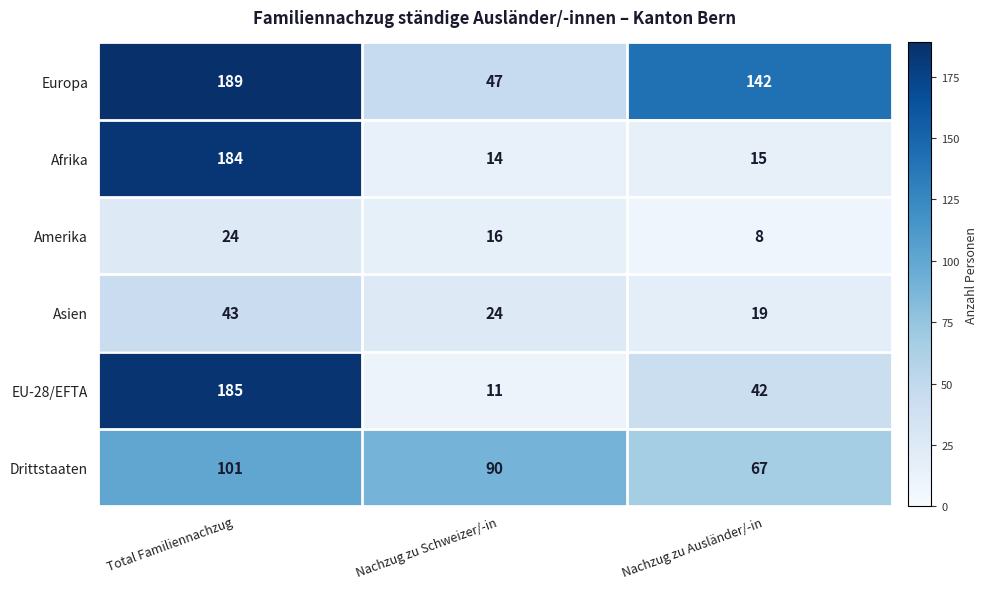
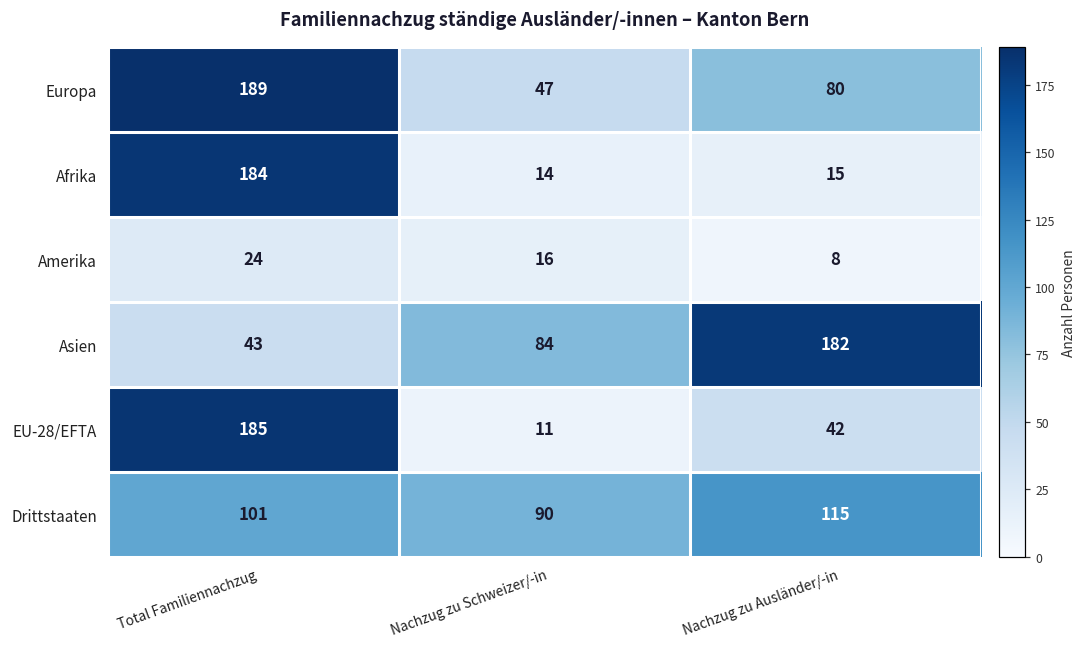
Europa, Nachzug zu Ausländer/-in: 142 -> 80
Asien, Nachzug zu Schweizer/-in: 24 -> 84
Asien, Nachzug zu Ausländer/-in: 19 -> 182
Drittstaaten, Nachzug zu Ausländer/-in: 67 -> 115
